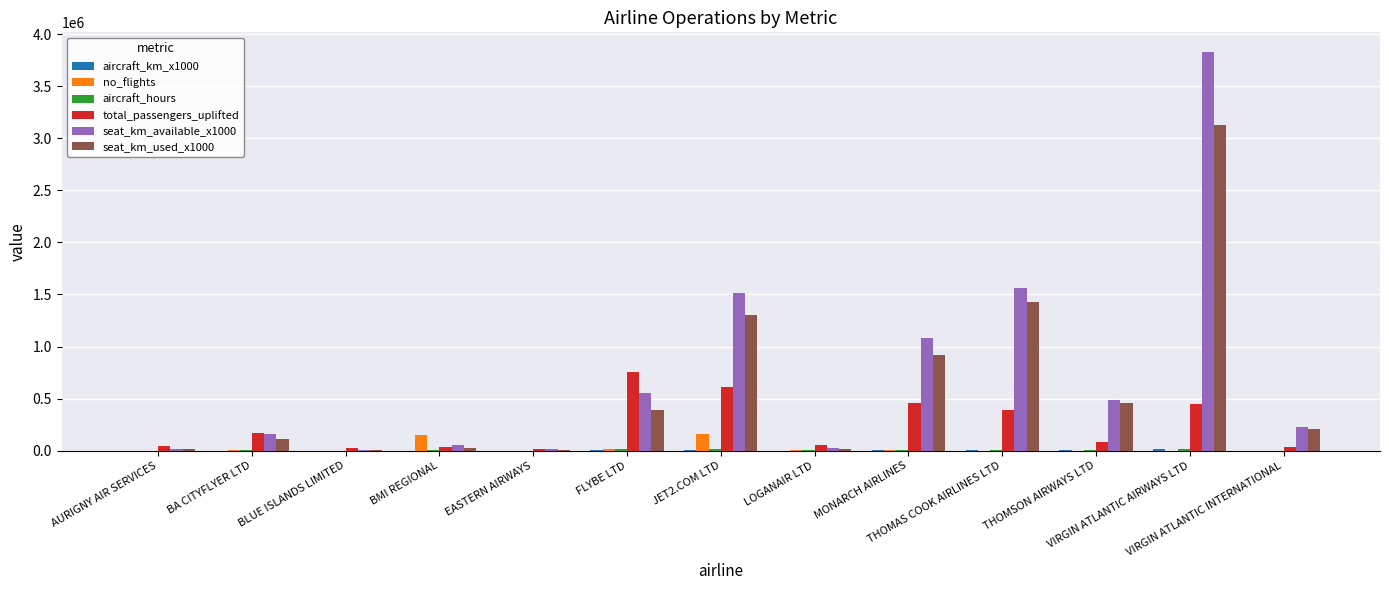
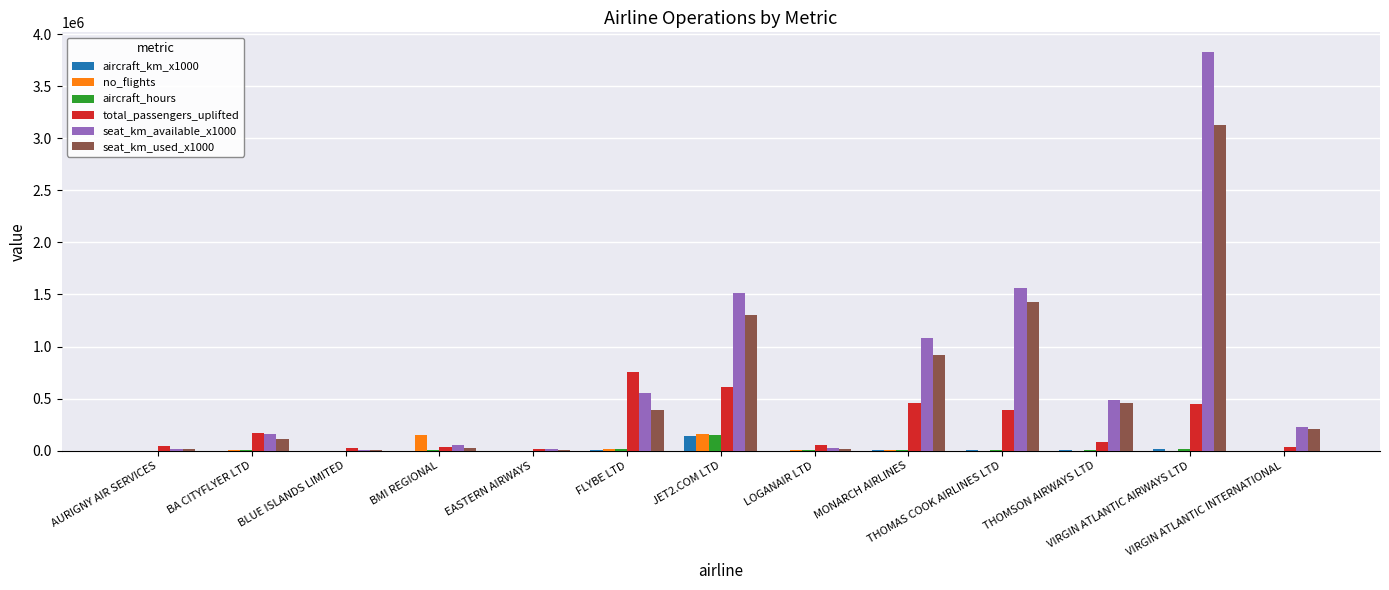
aircraft_km_x1000, JET2.COM LTD: 10000 -> 140000
aircraft_hours, JET2.COM LTD: 10000 -> 150000
